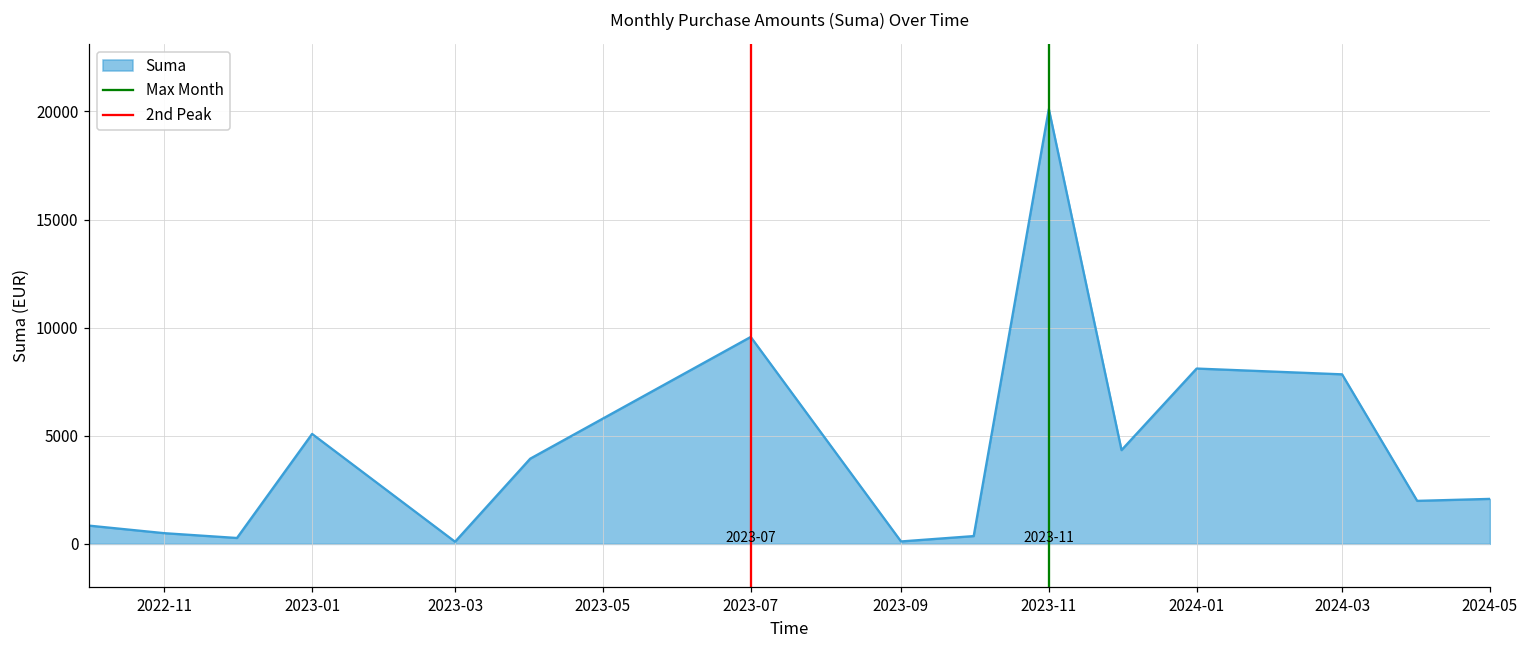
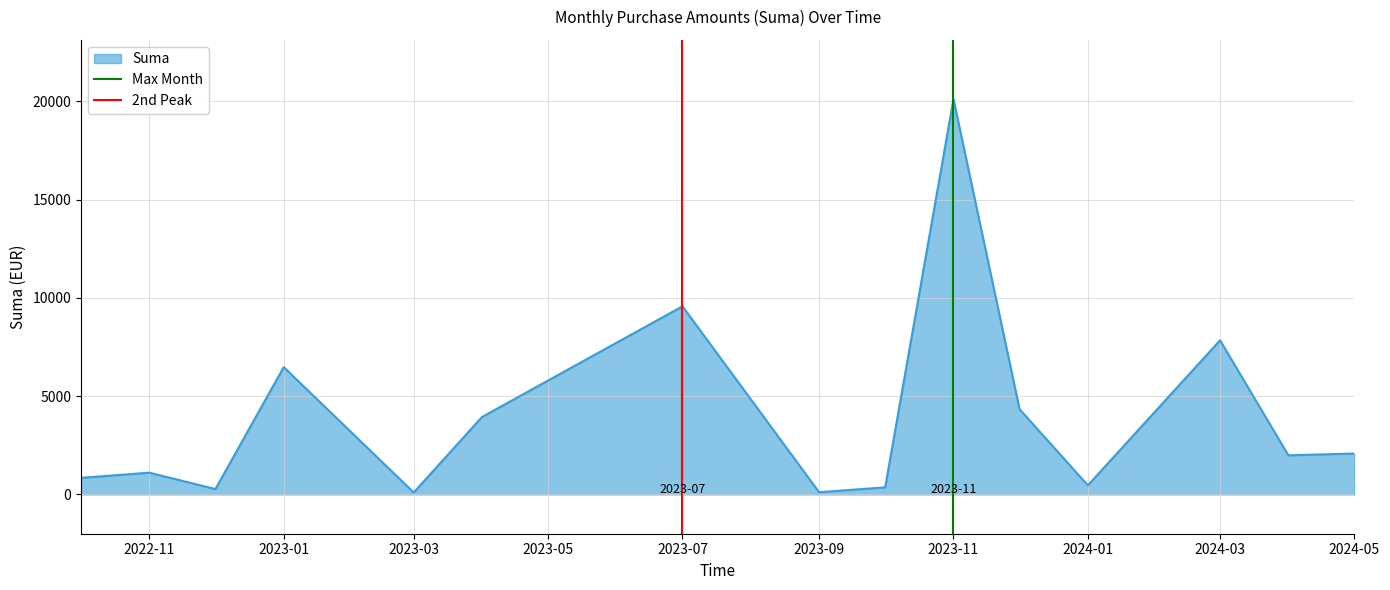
2022-11: 500 -> 1100
2023-01: 5100 -> 6500
2024-01: 8100 -> 500
